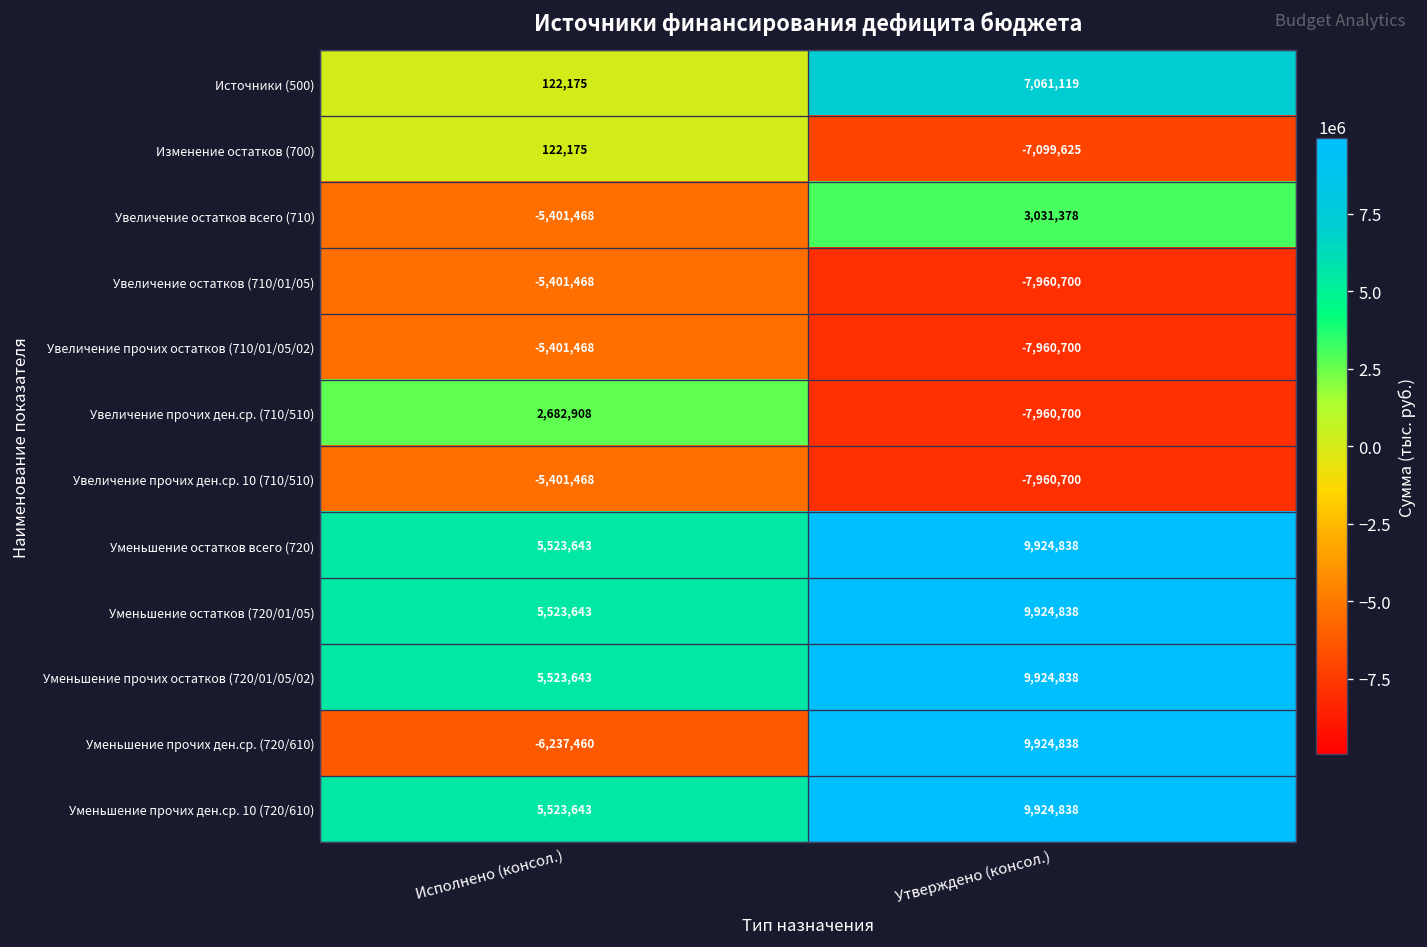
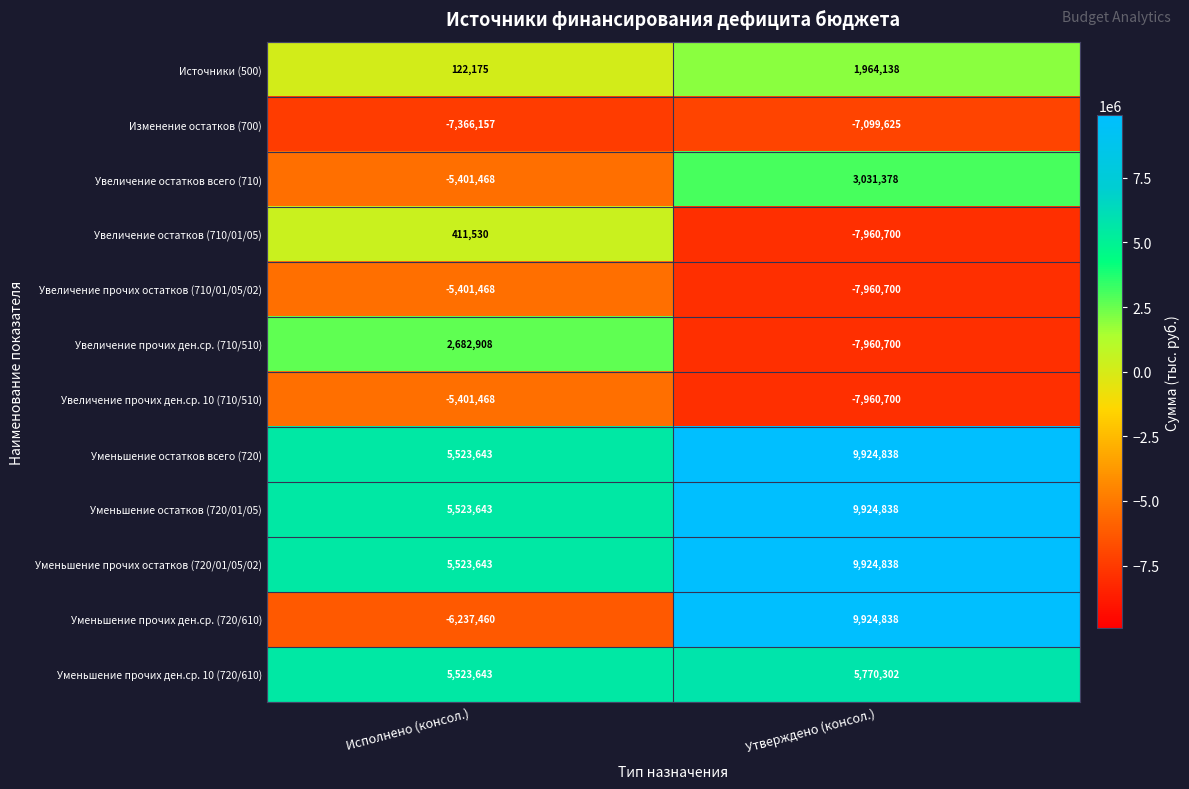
Источники (500), Утверждено (консол.): 7,061,119 -> 1,964,138
Изменение остатков (700), Исполнено (консол.): 122,175 -> -7,366,157
Увеличение остатков (710/01/05), Исполнено (консол.): -5,401,468 -> 411,530
Уменьшение прочих ден.ср. 10 (720/610), Утверждено (консол.): 9,924,838 -> 5,770,302
